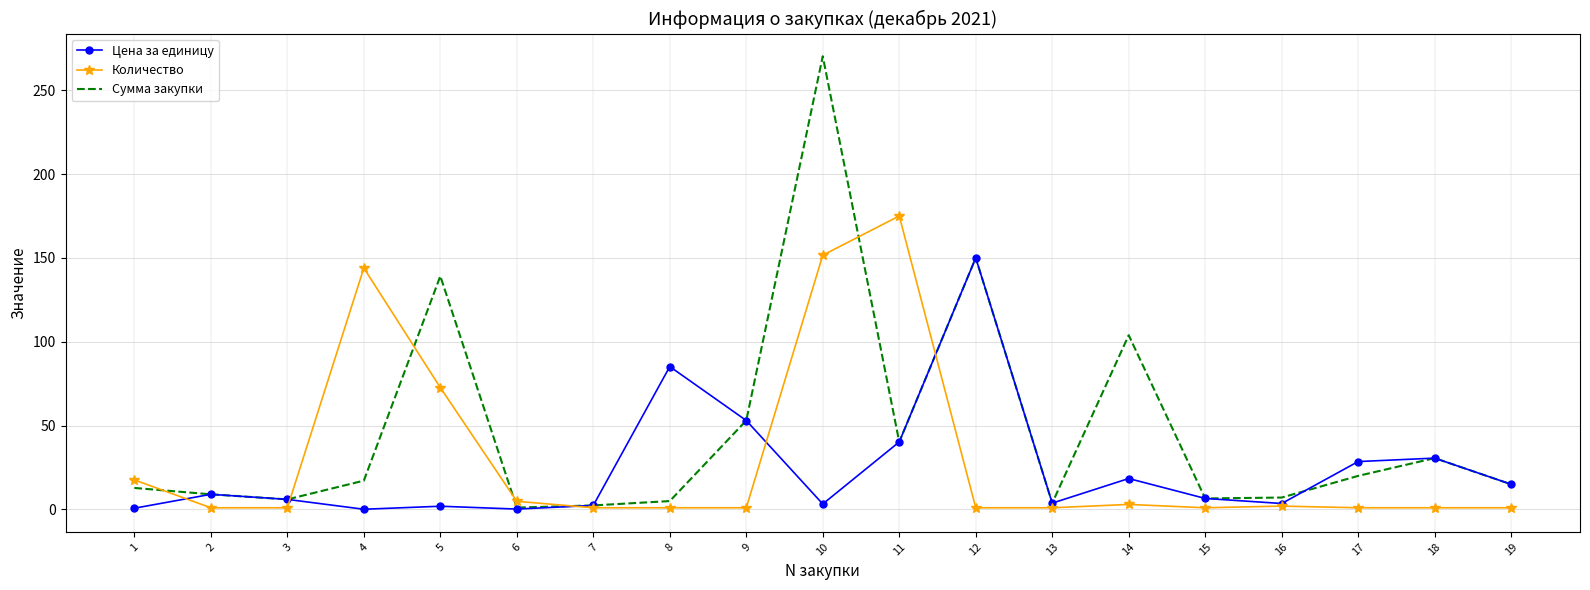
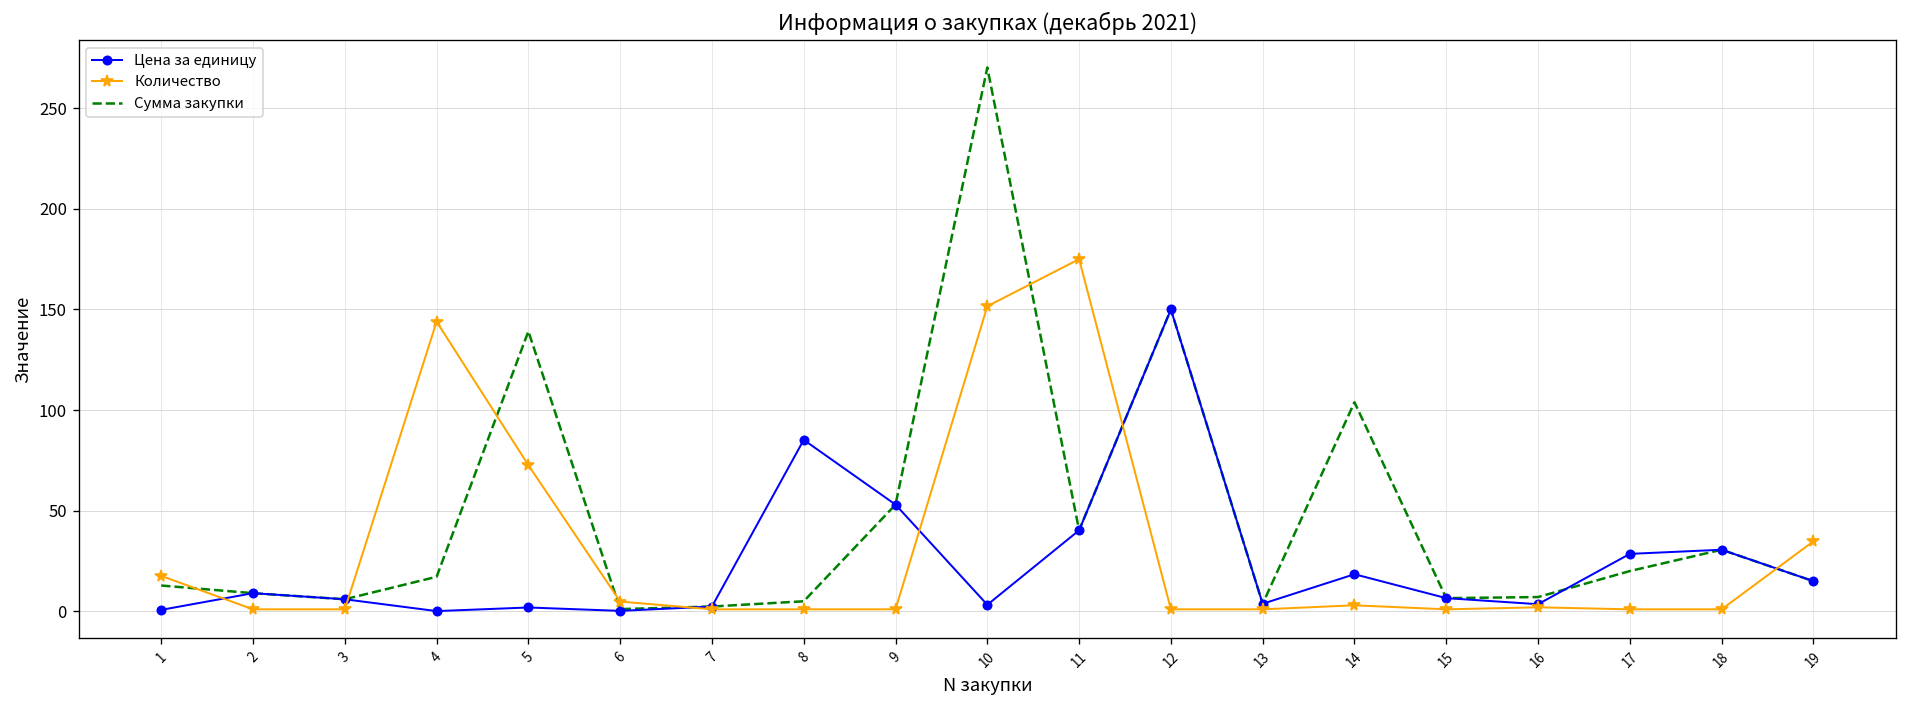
Количество, 19: 1 -> 35
